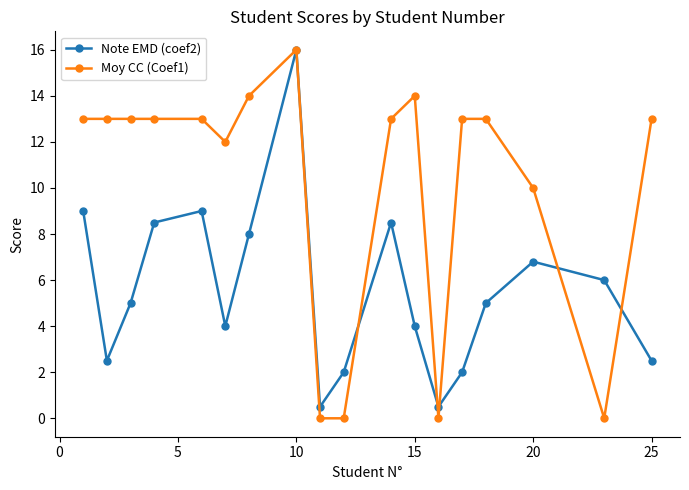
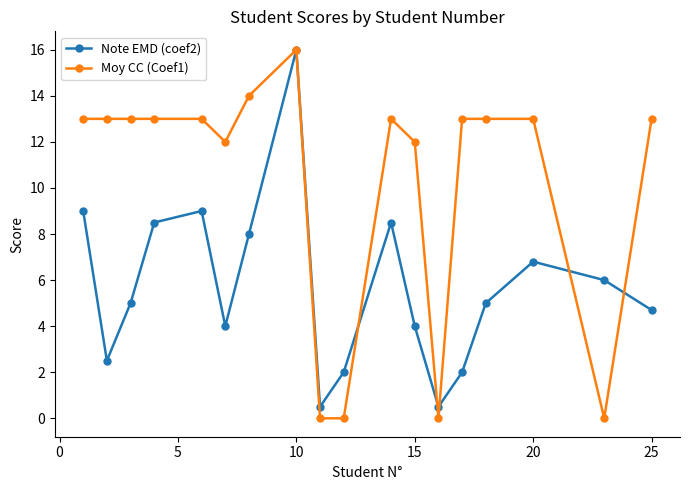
Moy CC (Coef1), 15: 14 -> 12
Moy CC (Coef1), 20: 10 -> 13
Note EMD (coef2), 25: 2.5 -> 4.7
